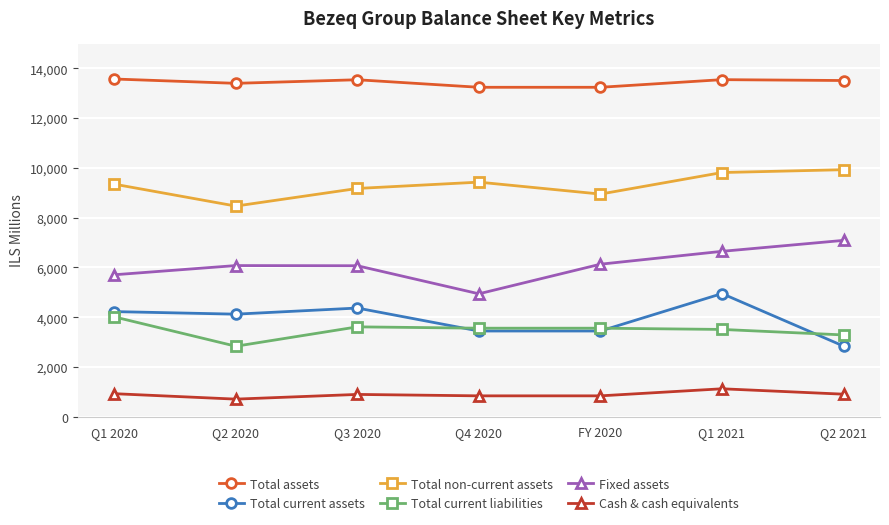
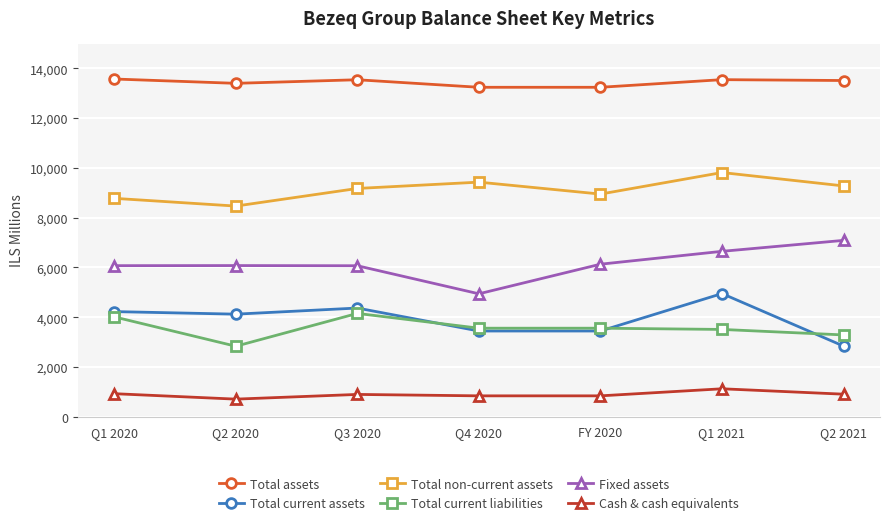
Total non-current assets, Q1 2020: 9,300 -> 8,800
Fixed assets, Q1 2020: 5,700 -> 6,100
Total current liabilities, Q3 2020: 3,600 -> 4,200
Total non-current assets, Q2 2021: 9,900 -> 9,300
